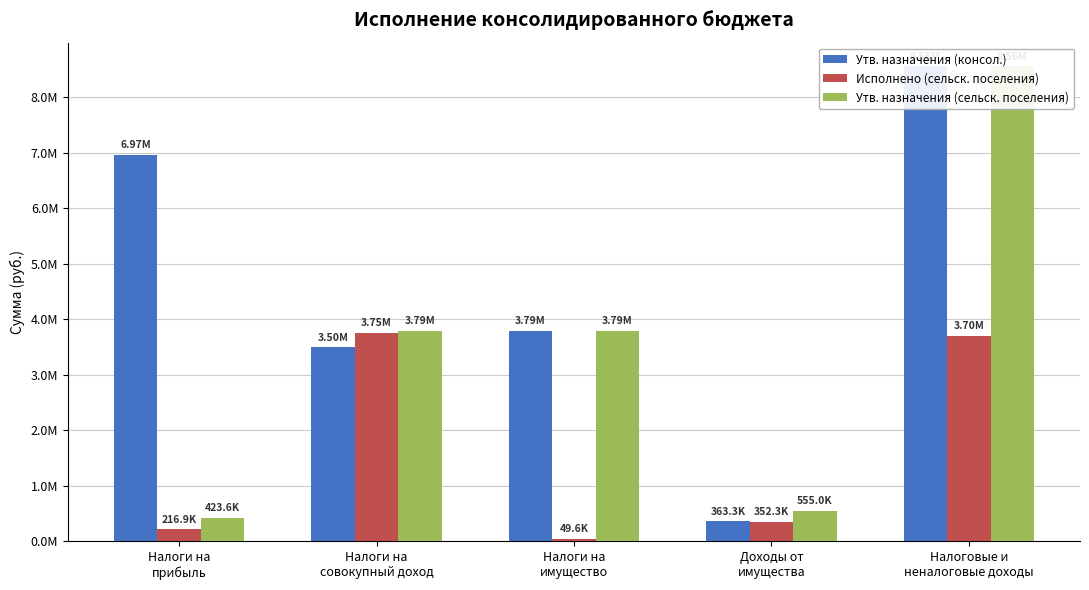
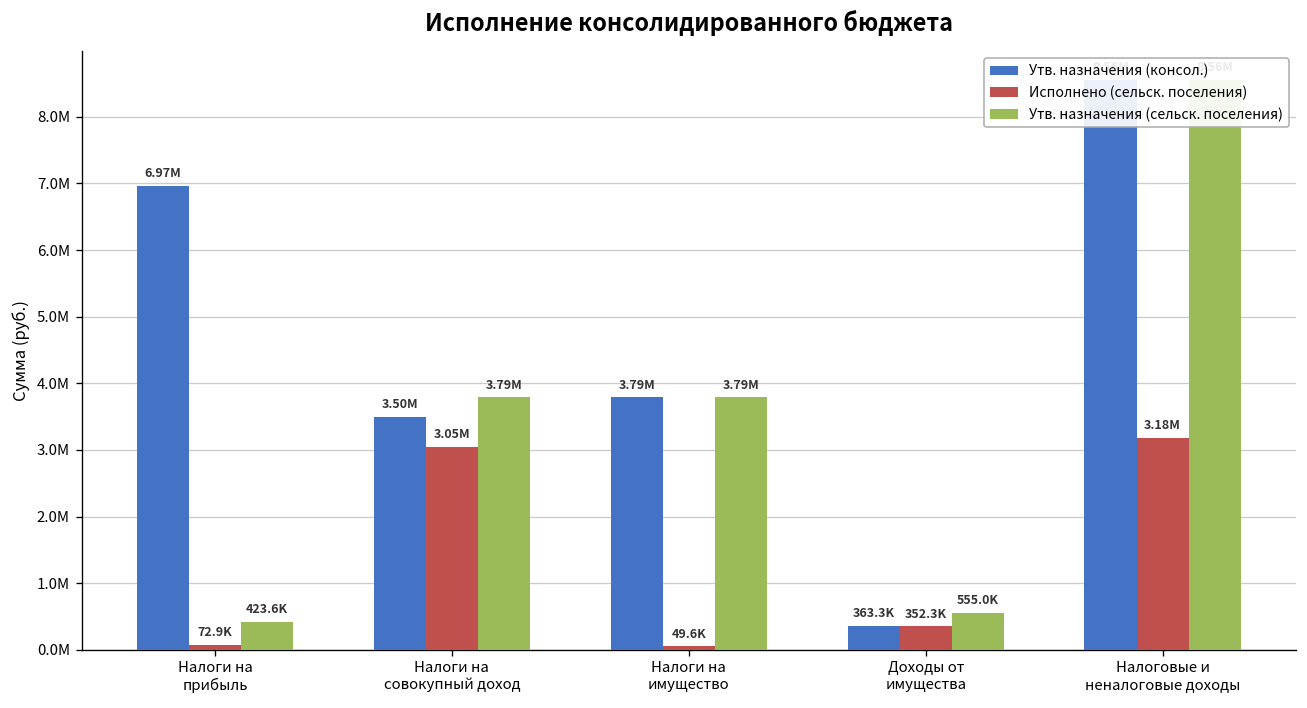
Исполнено (сельск. поселения), Налоги на прибыль: 216.9K -> 72.9K
Исполнено (сельск. поселения), Налоги на совокупный доход: 3.75M -> 3.05M
Исполнено (сельск. поселения), Налоговые и неналоговые доходы: 3.70M -> 3.18M
